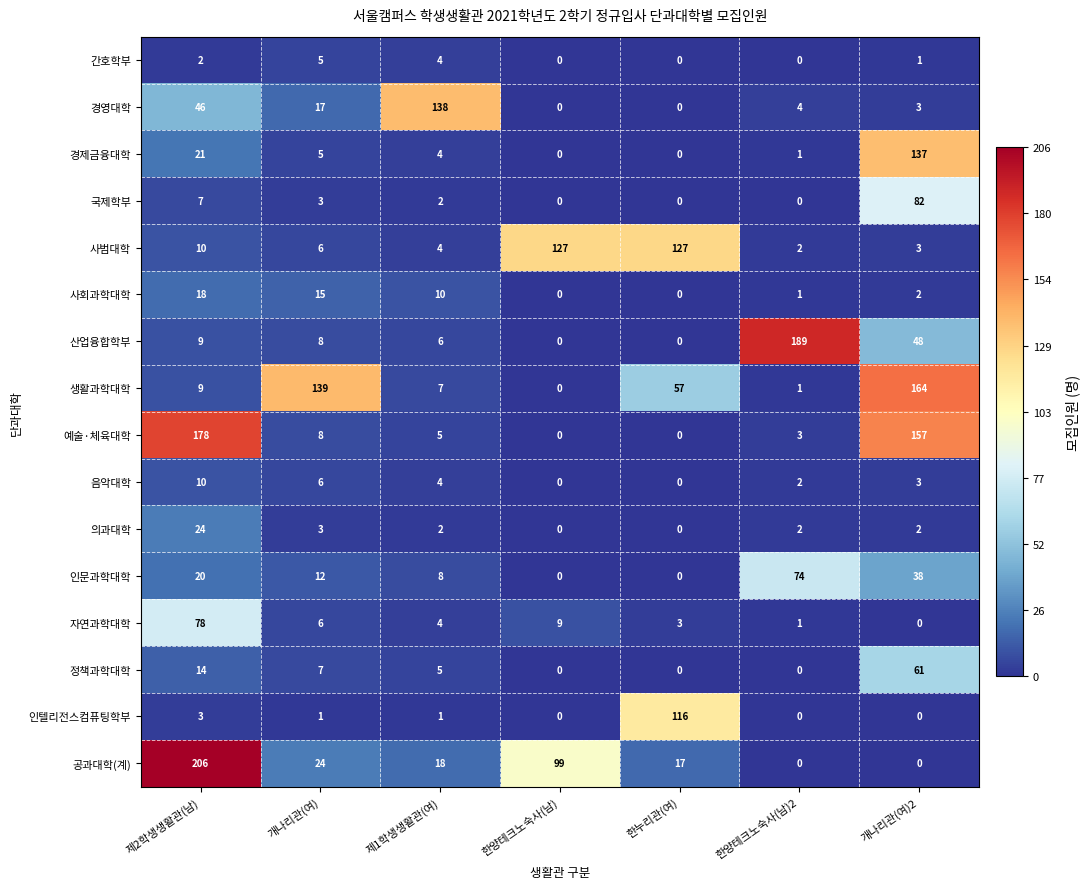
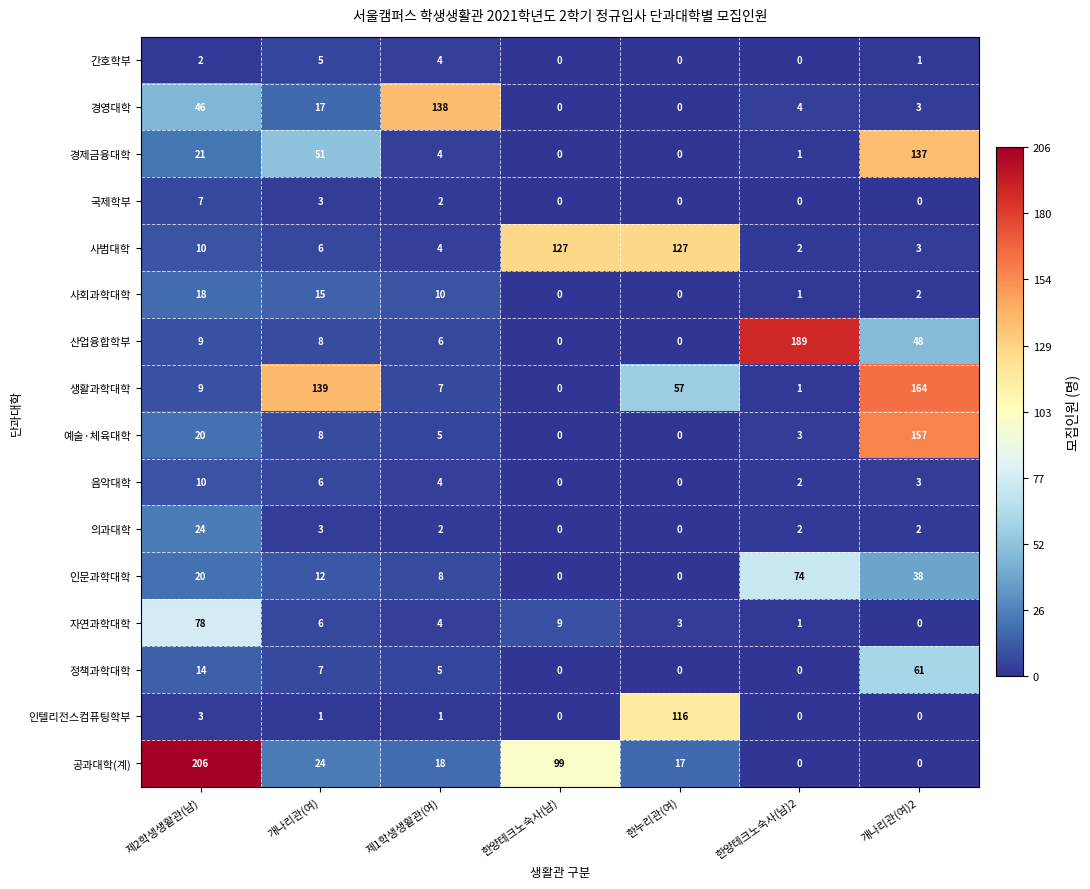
경제금융대학, 개나리관(여): 5 -> 51
국제학부, 개나리관(여)2: 82 -> 0
예술·체육대학, 제2학생생활관(남): 178 -> 20
